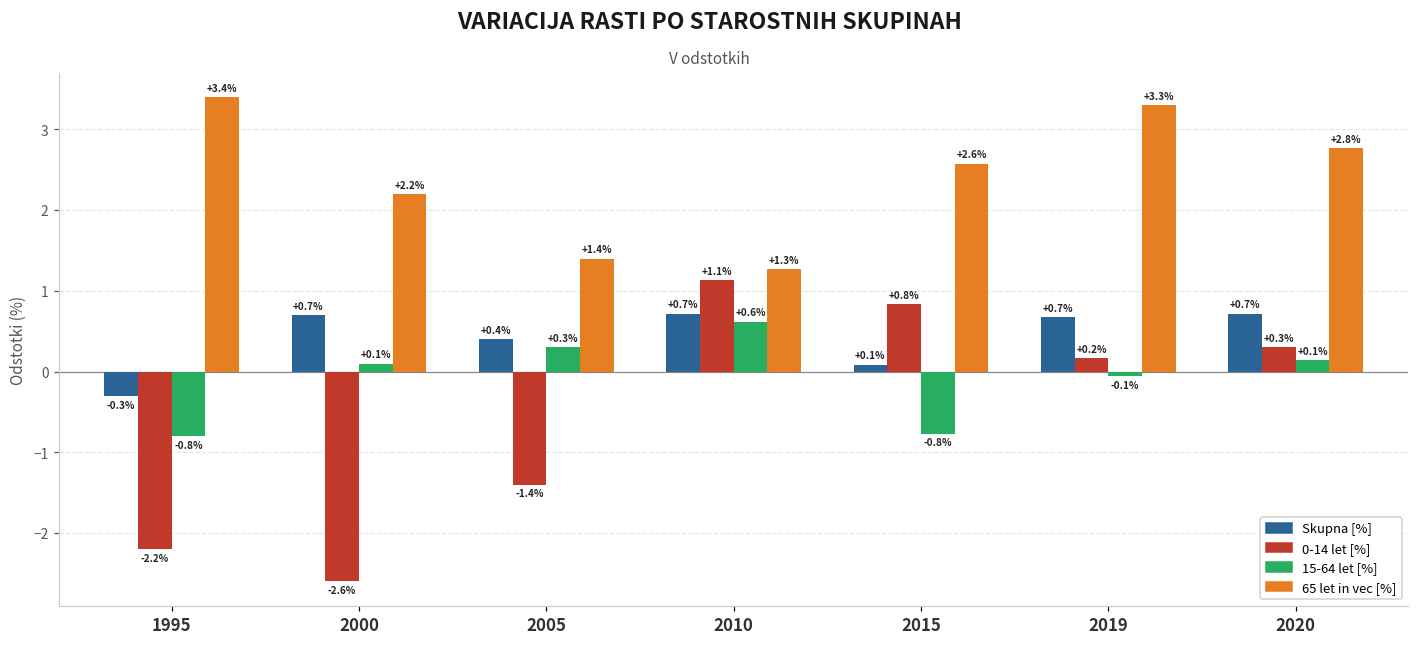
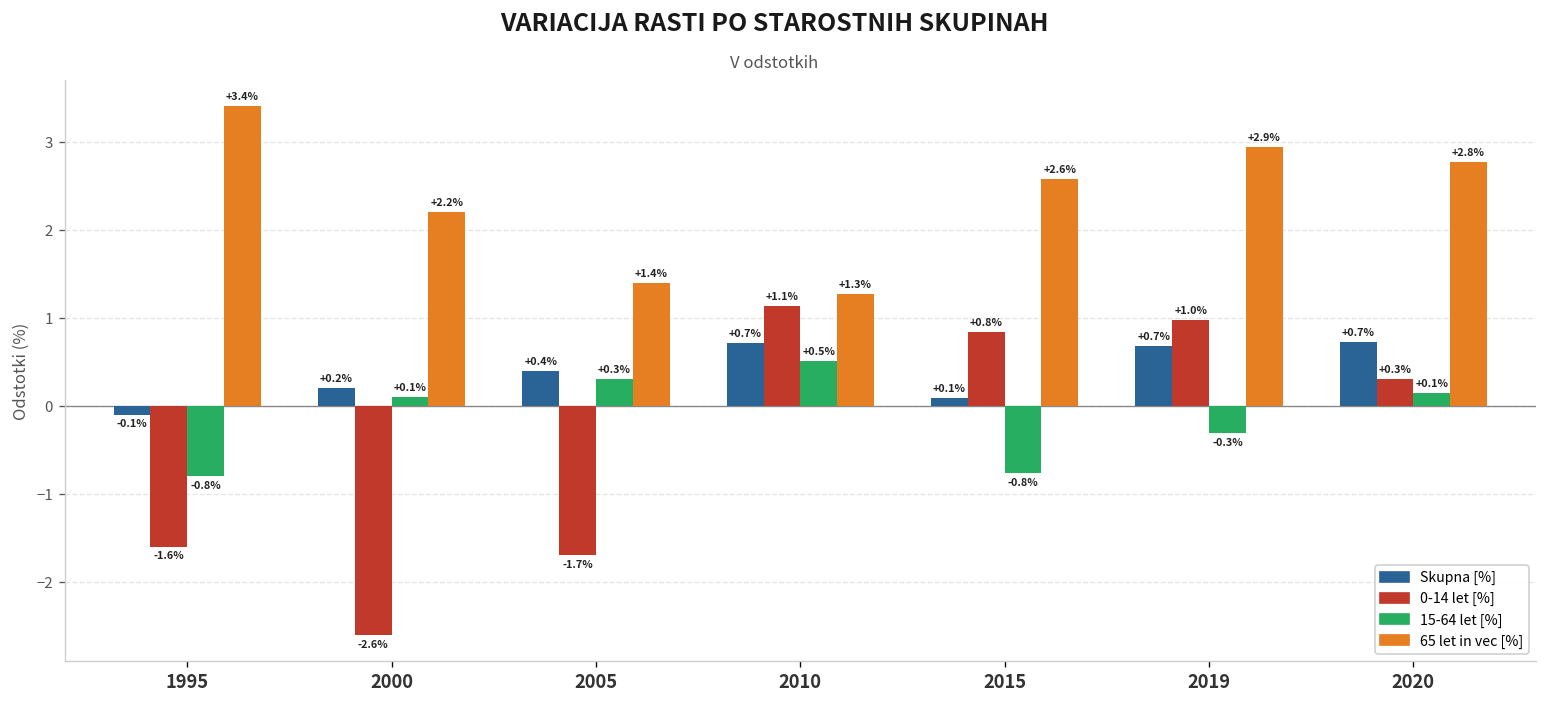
Skupna [%], 1995: -0.3% -> -0.1%
0-14 let [%], 1995: -2.2% -> -1.6%
Skupna [%], 2000: +0.7% -> +0.2%
0-14 let [%], 2005: -1.4% -> -1.7%
15-64 let [%], 2010: +0.6% -> +0.5%
0-14 let [%], 2019: +0.2% -> +1.0%
15-64 let [%], 2019: -0.1% -> -0.3%
65 let in vec [%], 2019: +3.3% -> +2.9%
